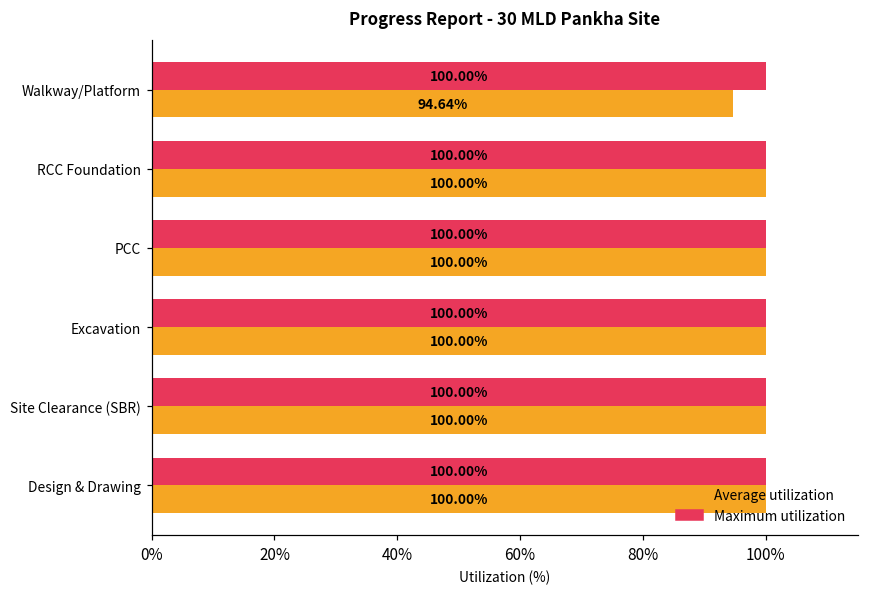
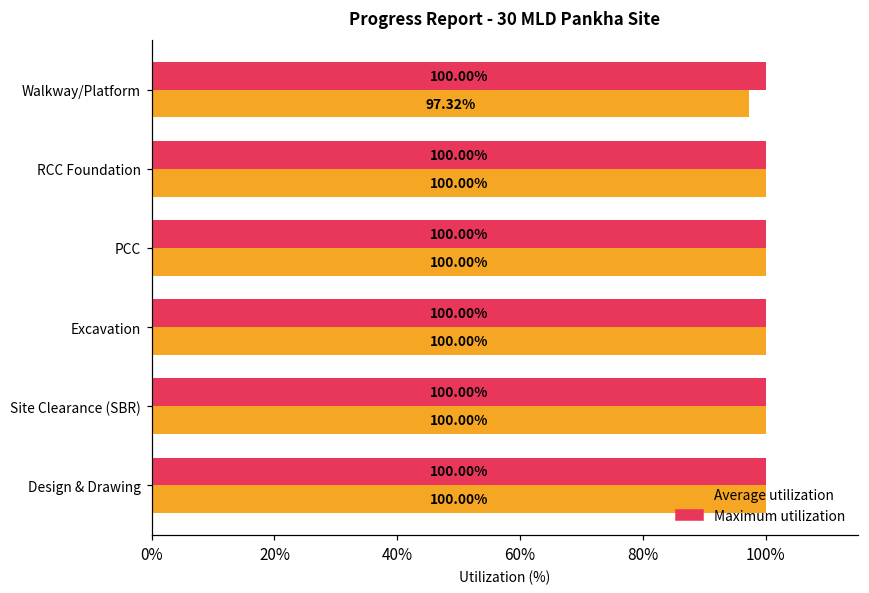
Average utilization, Walkway/Platform: 94.64% -> 97.32%
